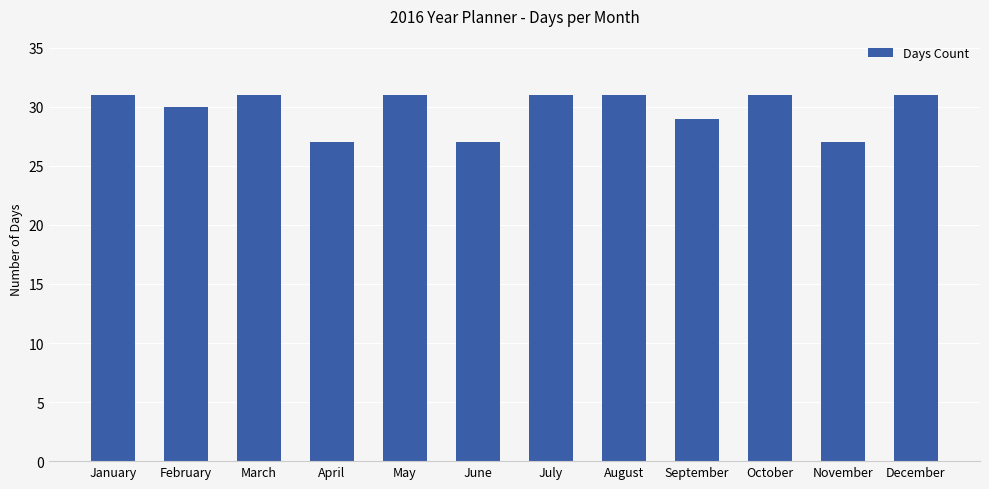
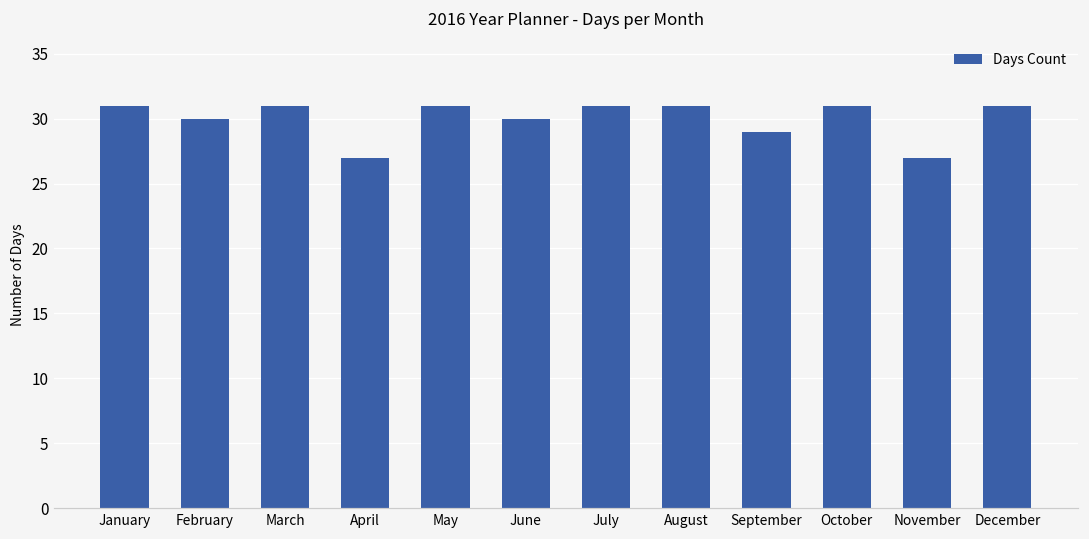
June: 27 -> 30
